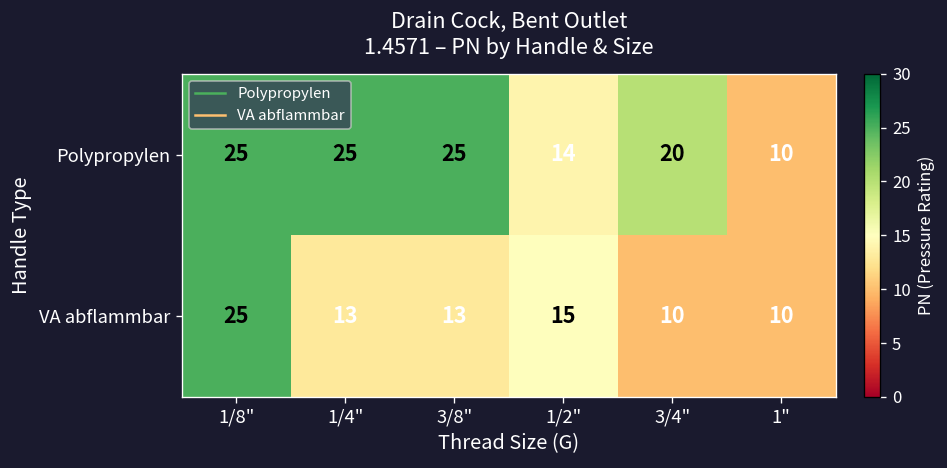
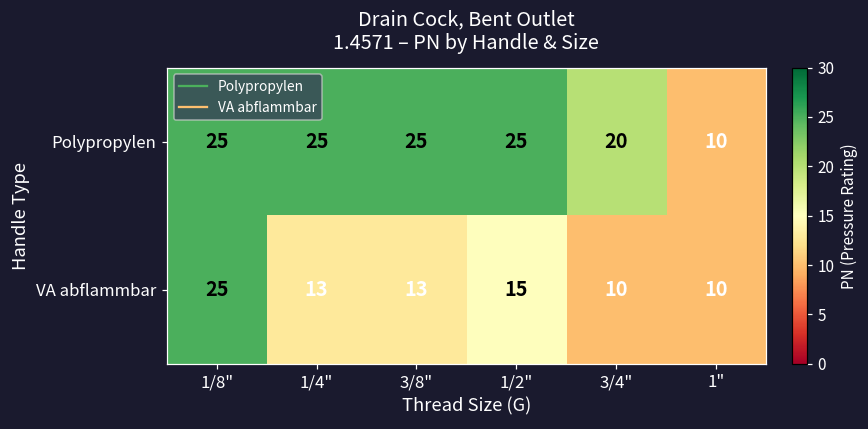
Polypropylen, 1/2": 14 -> 25
